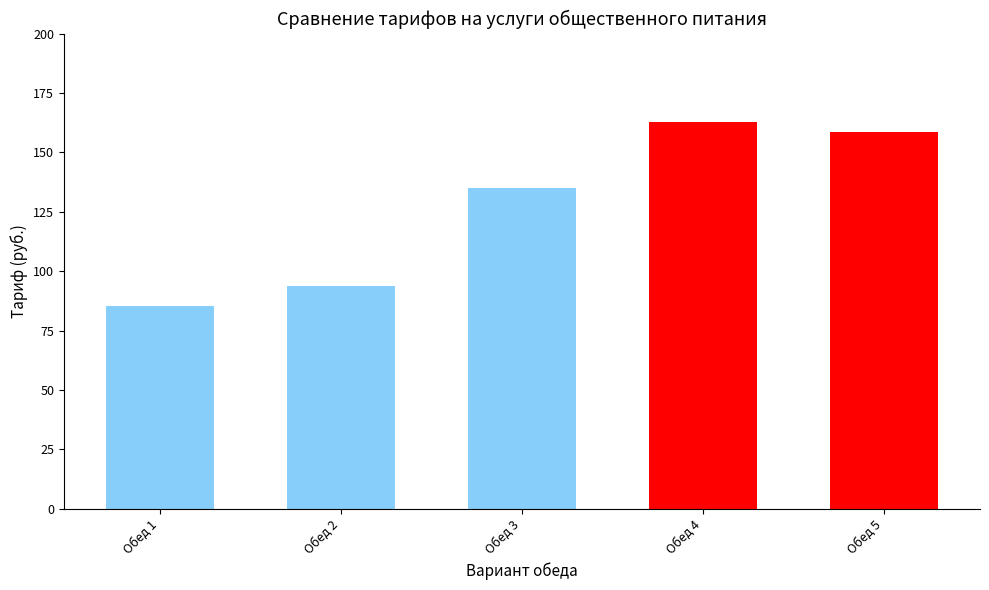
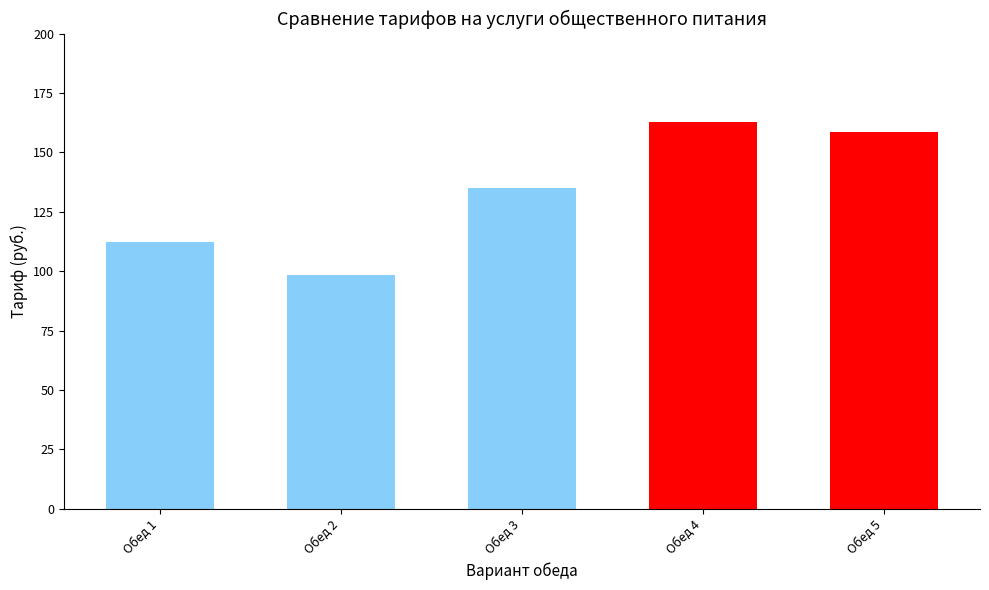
Обед 1: 86 -> 112
Обед 2: 94 -> 99
